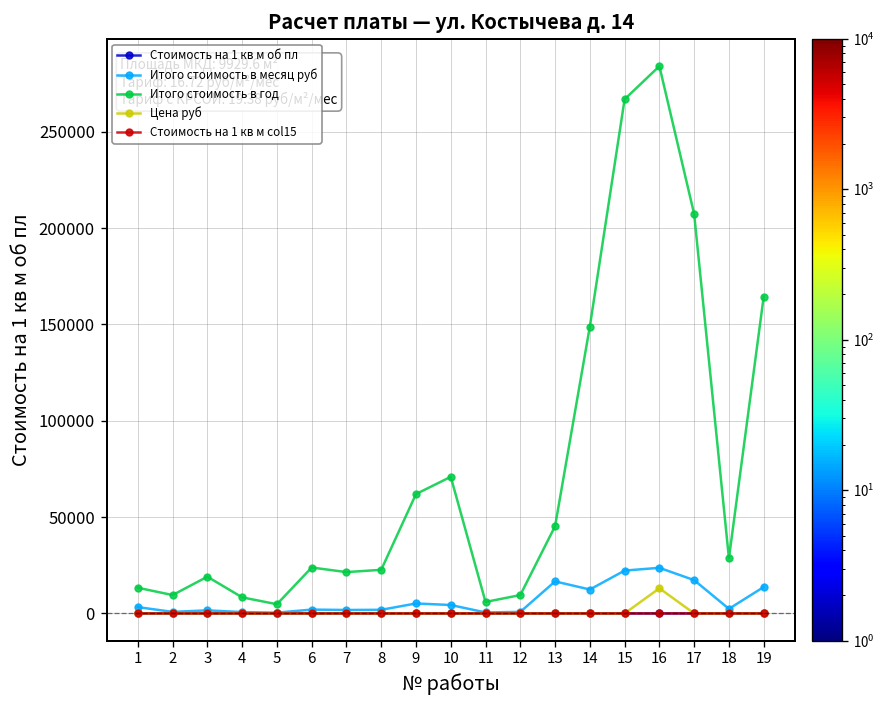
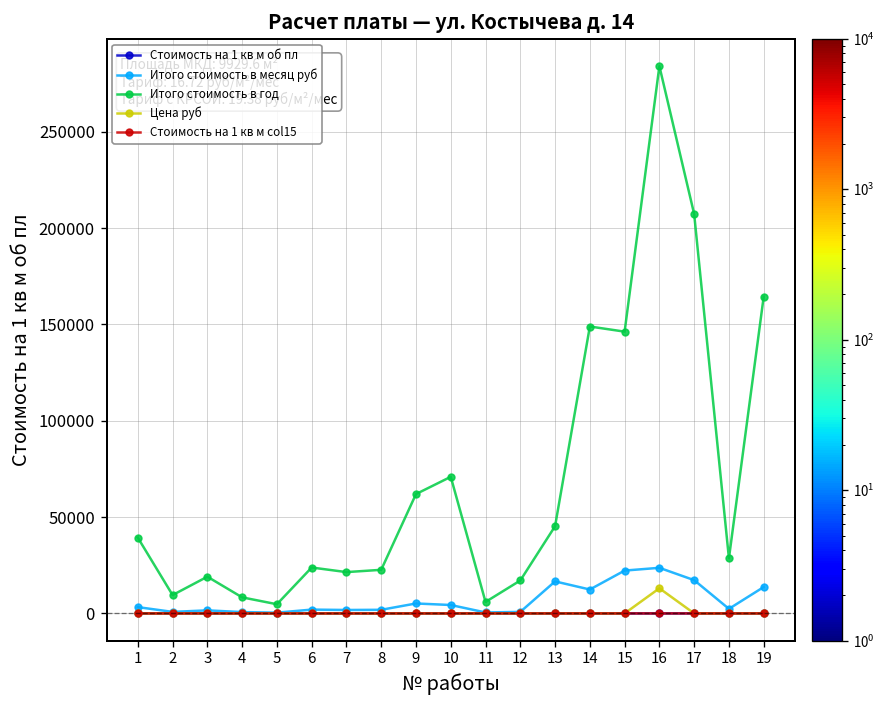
Итого стоимость в год, 1: 13000 -> 39000
Итого стоимость в год, 12: 10000 -> 17000
Итого стоимость в год, 15: 267000 -> 146000
